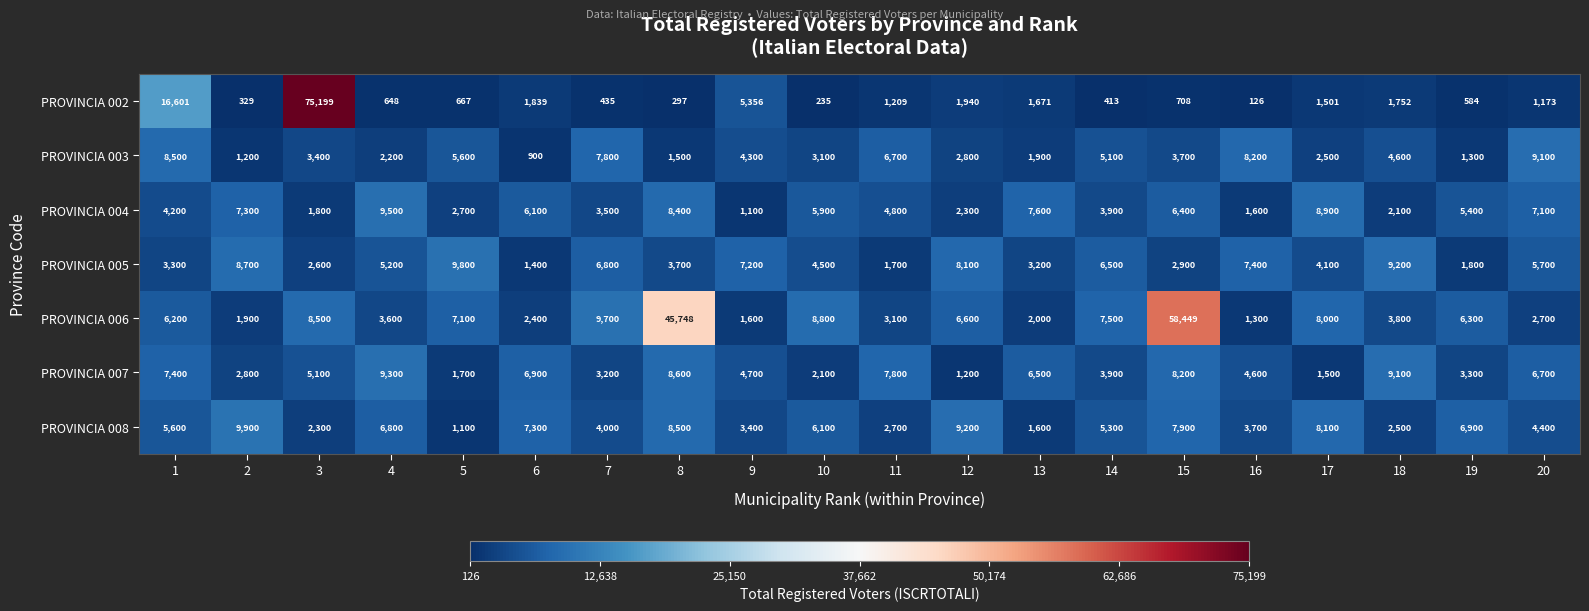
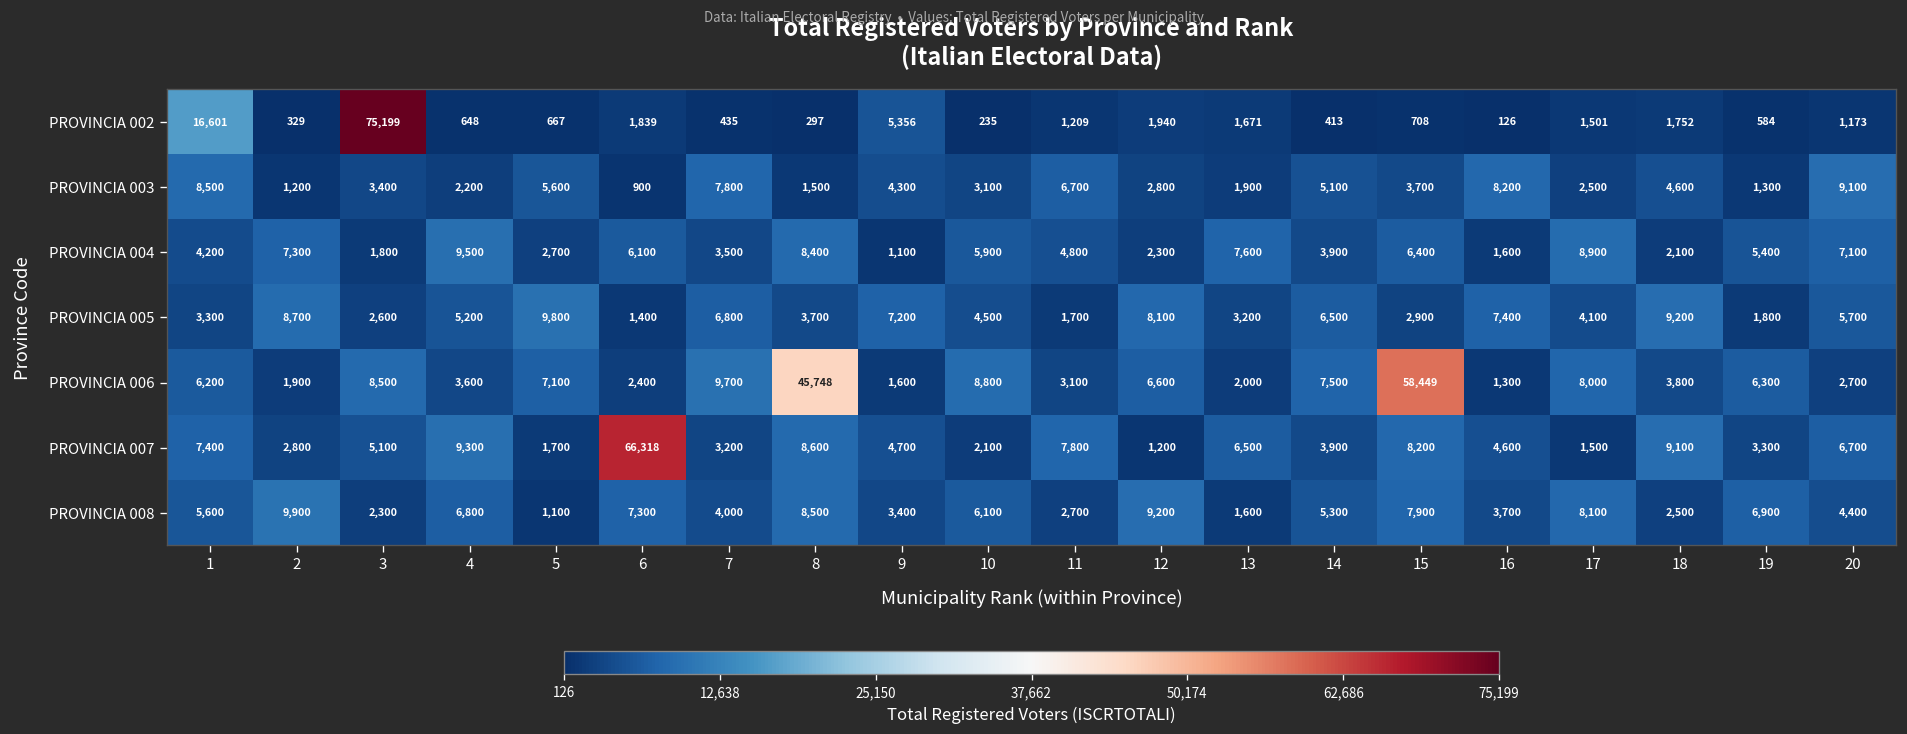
PROVINCIA 007, 6: 6,900 -> 66,318
